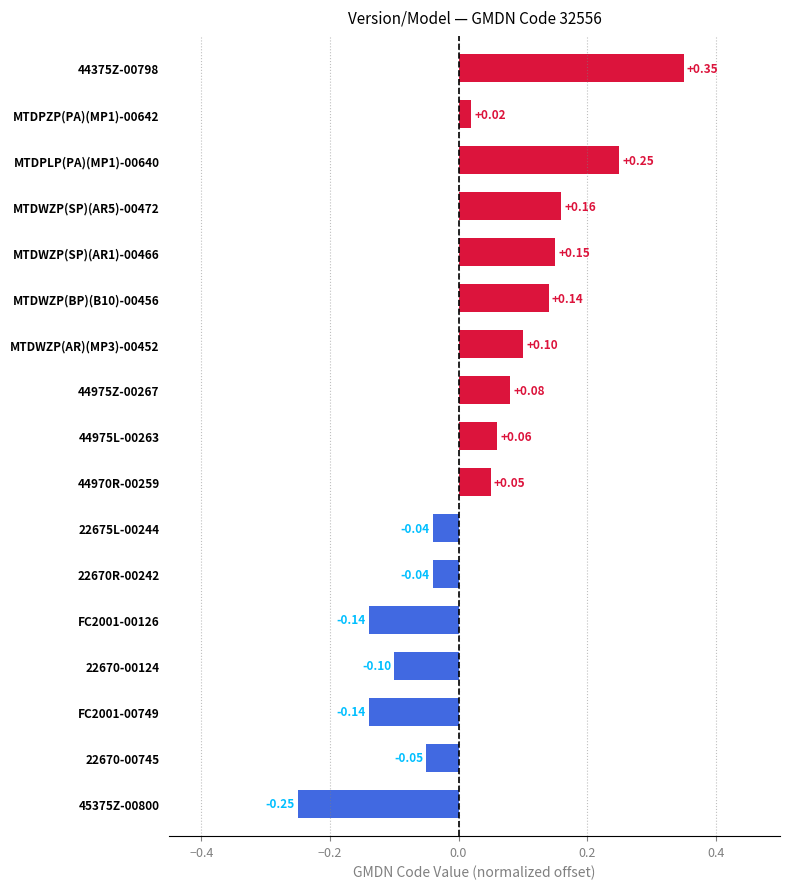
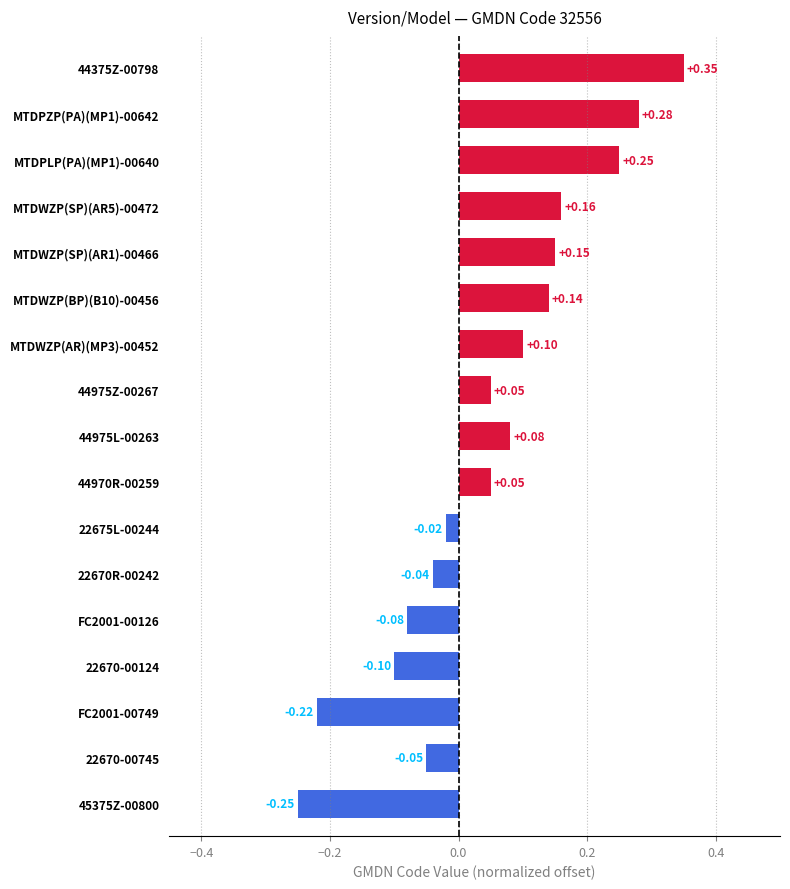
MTDPZP(PA)(MP1)-00642: +0.02 -> +0.28
44975Z-00267: +0.08 -> +0.05
44975L-00263: +0.06 -> +0.08
22675L-00244: -0.04 -> -0.02
FC2001-00126: -0.14 -> -0.08
FC2001-00749: -0.14 -> -0.22
